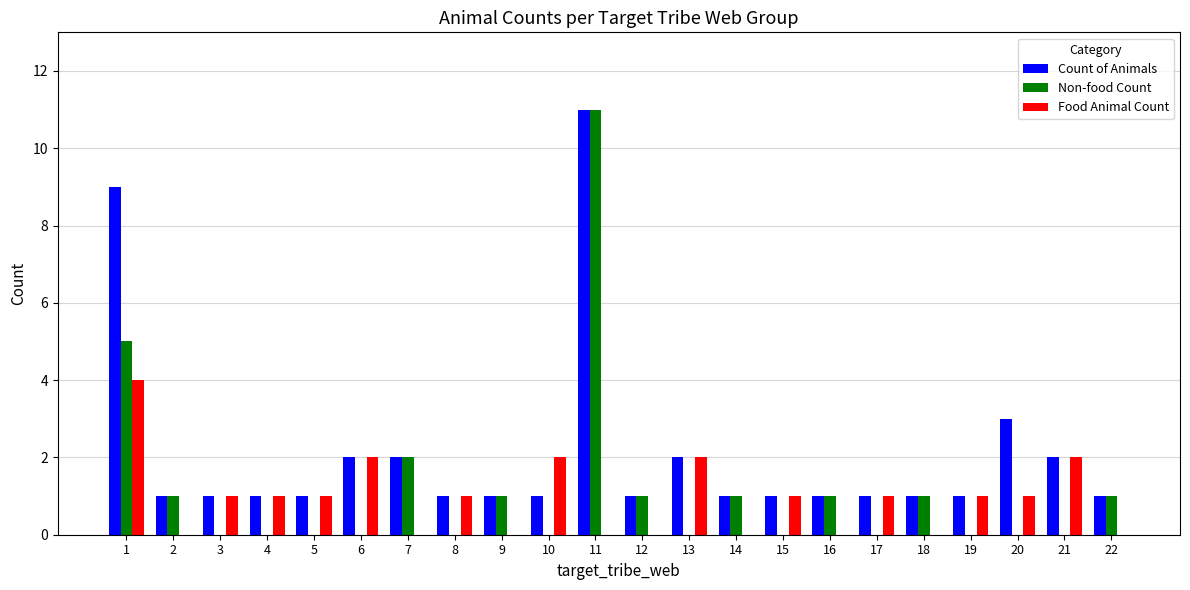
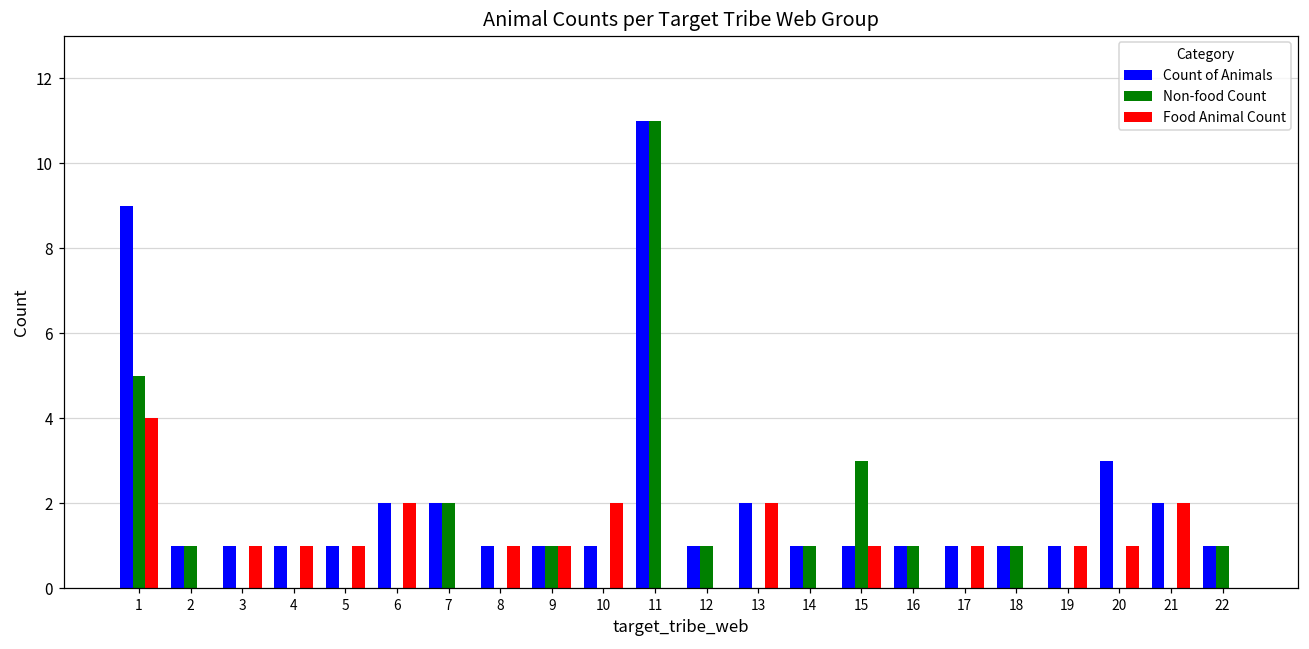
Food Animal Count, 9: 0 -> 1
Non-food Count, 15: 0 -> 3
